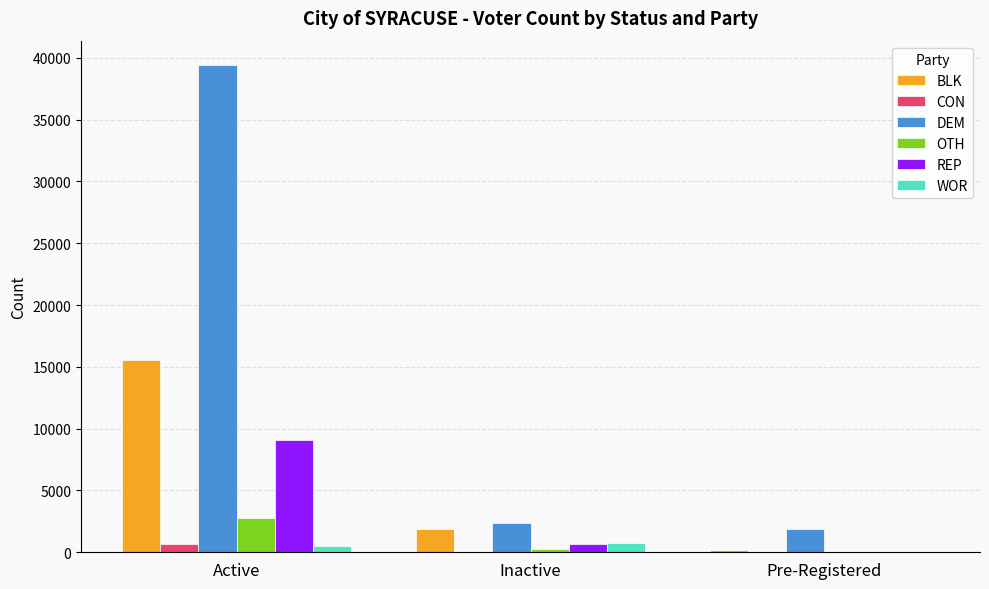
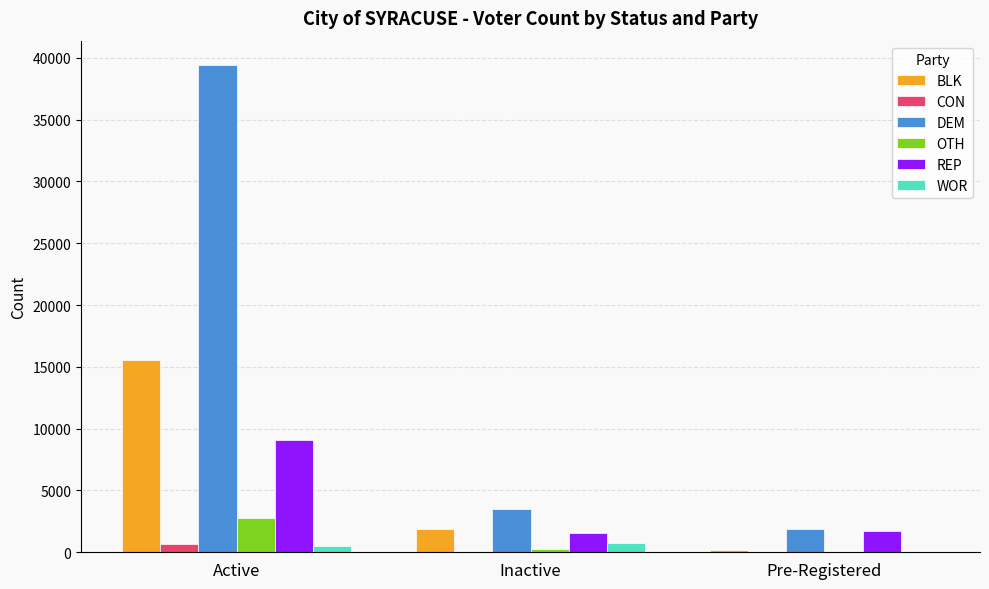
DEM, Inactive: 2400 -> 3500
REP, Inactive: 700 -> 1500
REP, Pre-Registered: 0 -> 1800
